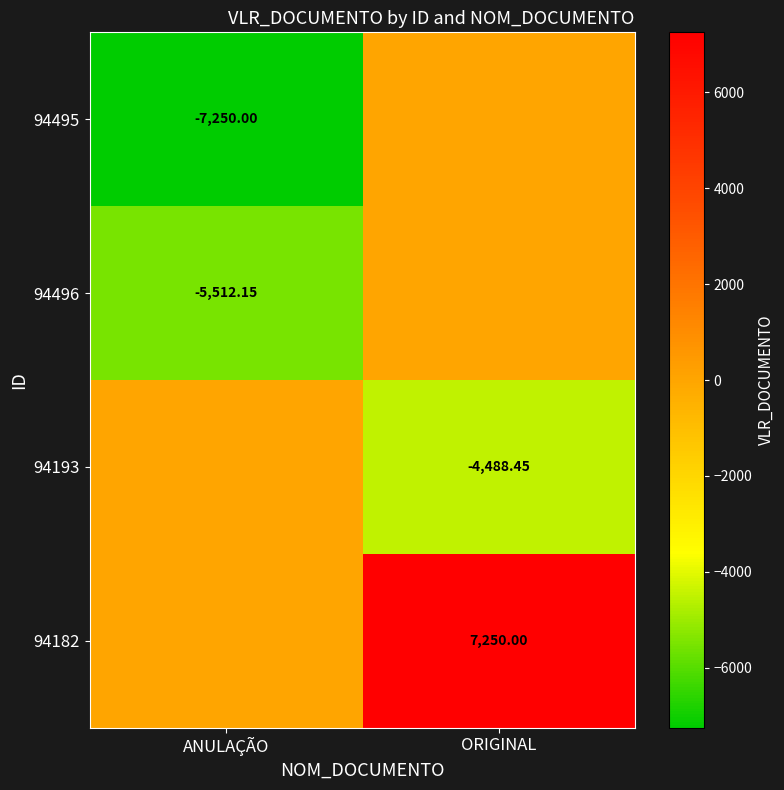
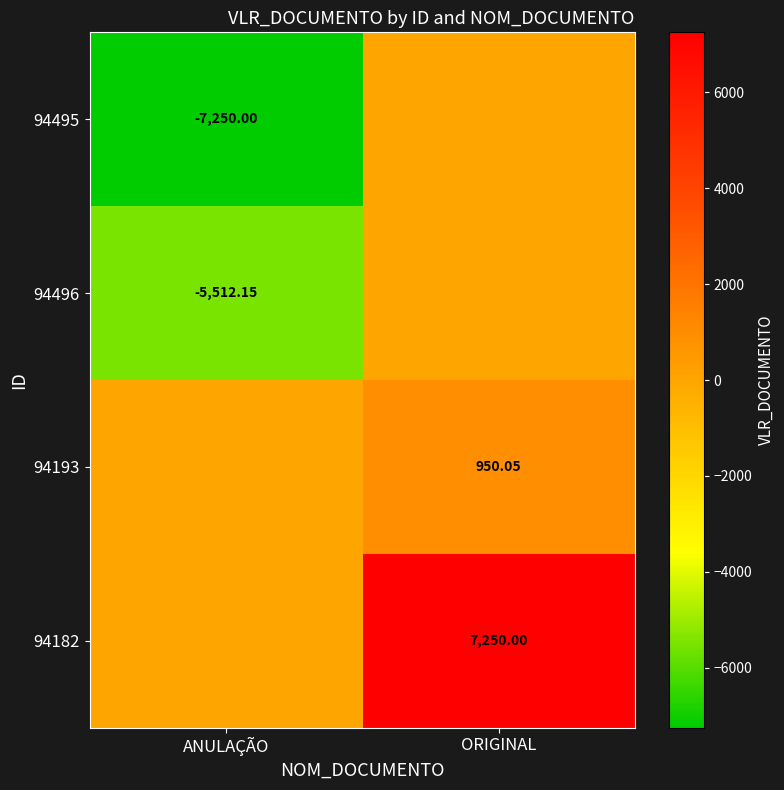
94193, ORIGINAL: -4,488.45 -> 950.05
